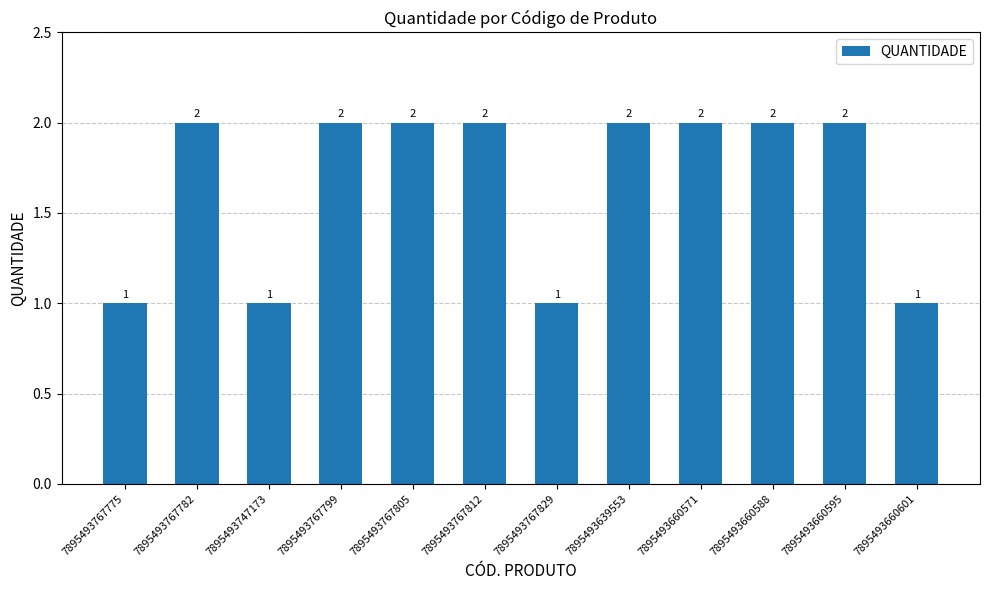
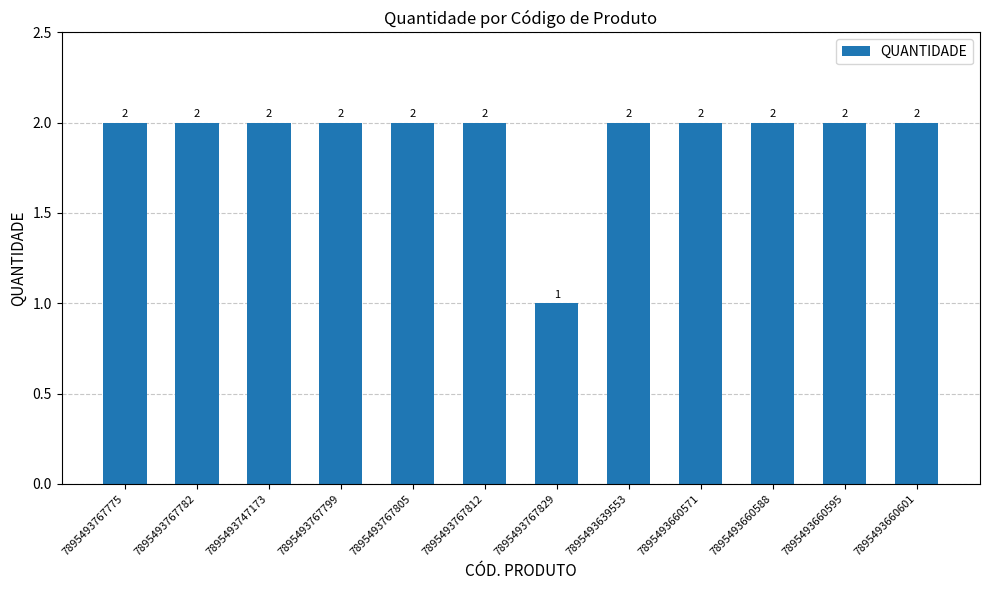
7895493767775: 1 -> 2
7895493747173: 1 -> 2
7895493660601: 1 -> 2
